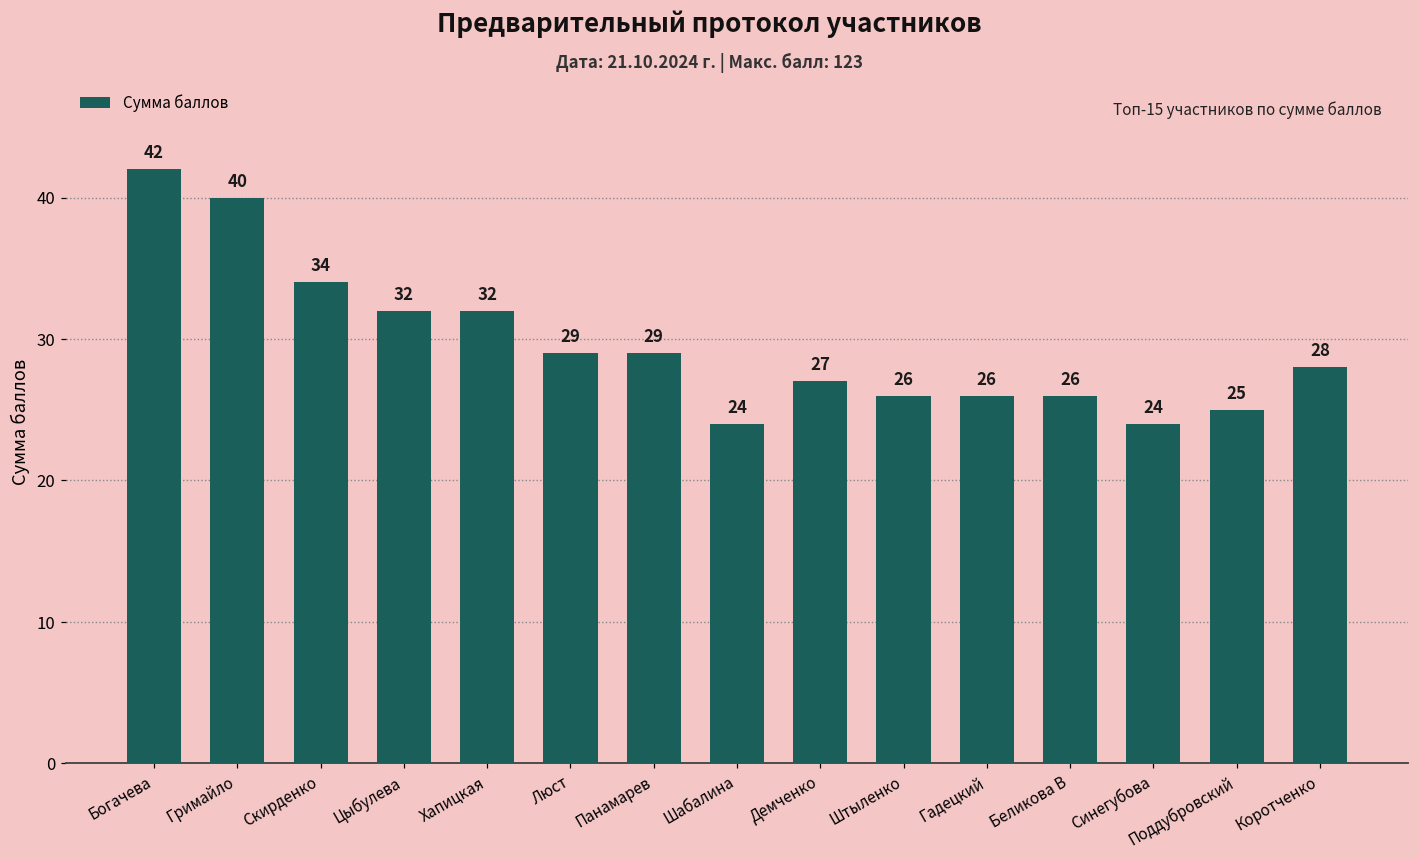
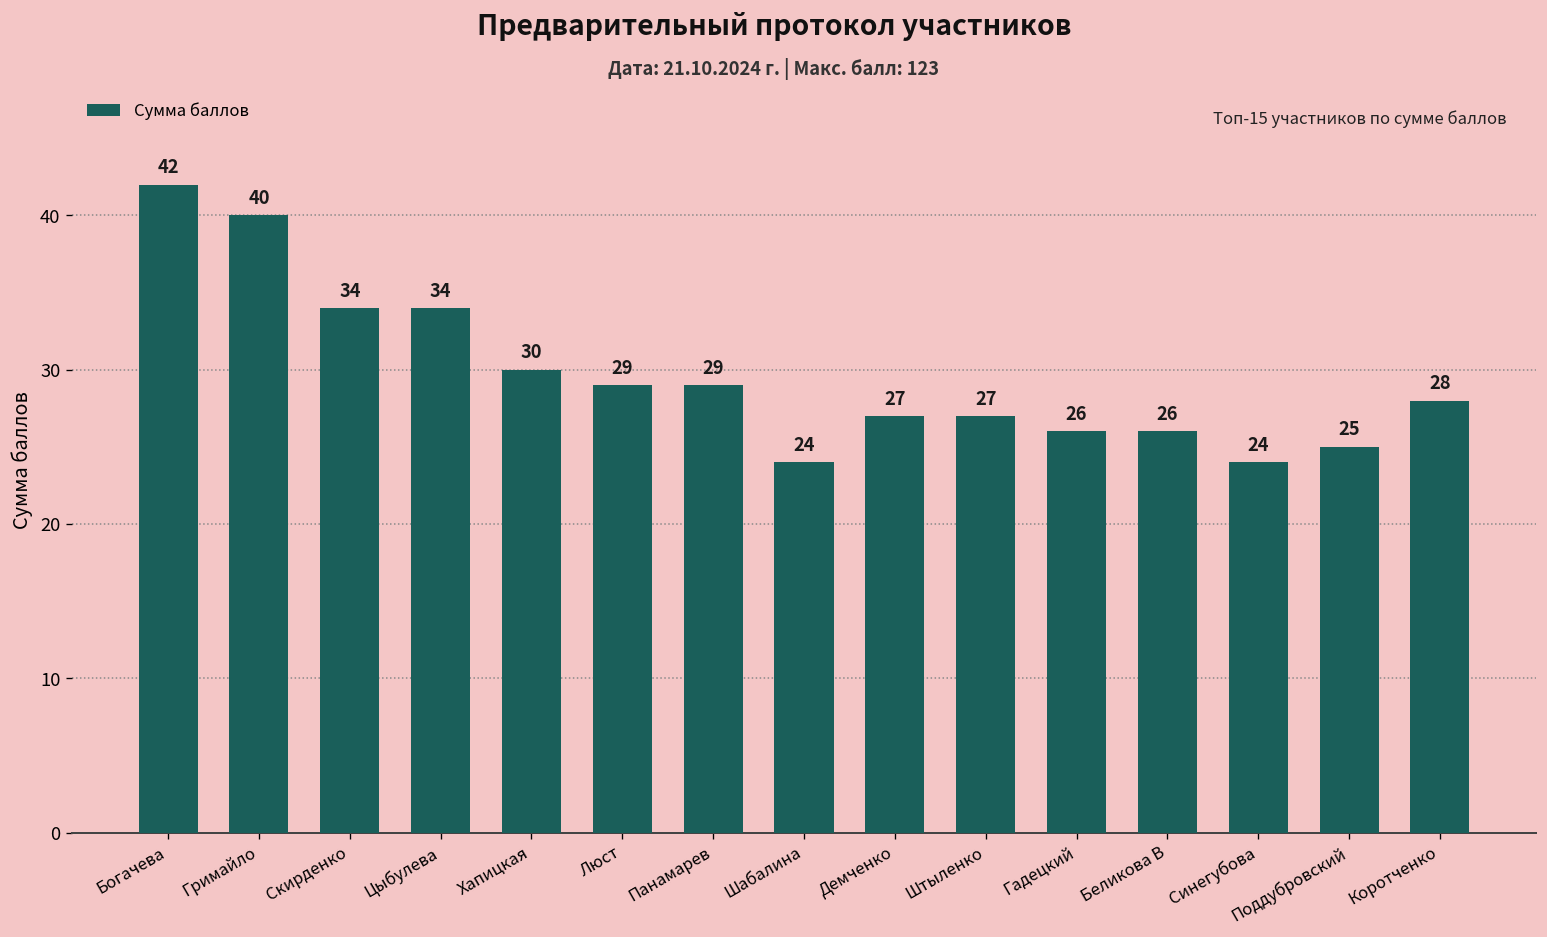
Цыбулева: 32 -> 34
Хапицкая: 32 -> 30
Штыленко: 26 -> 27
